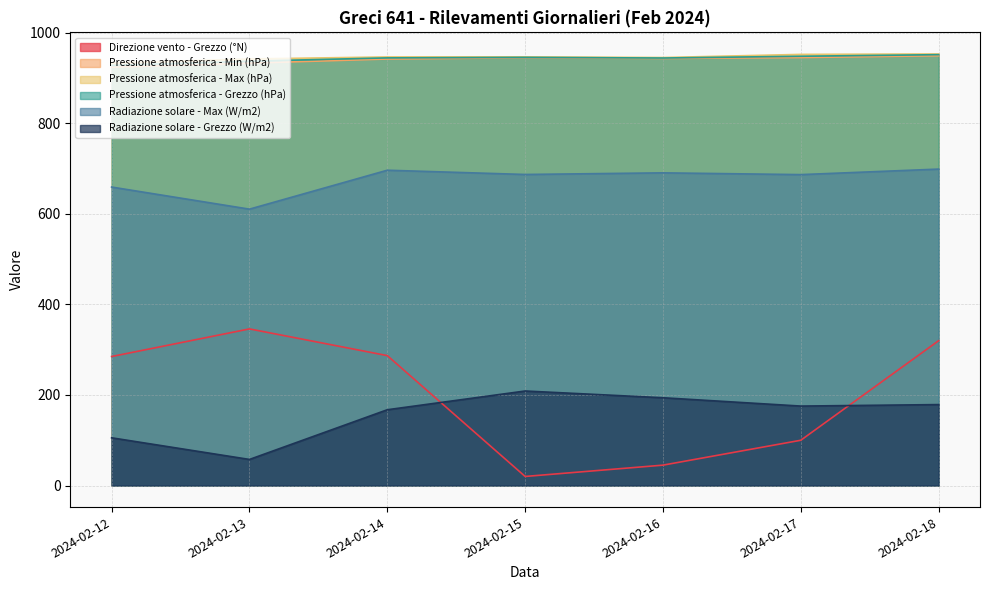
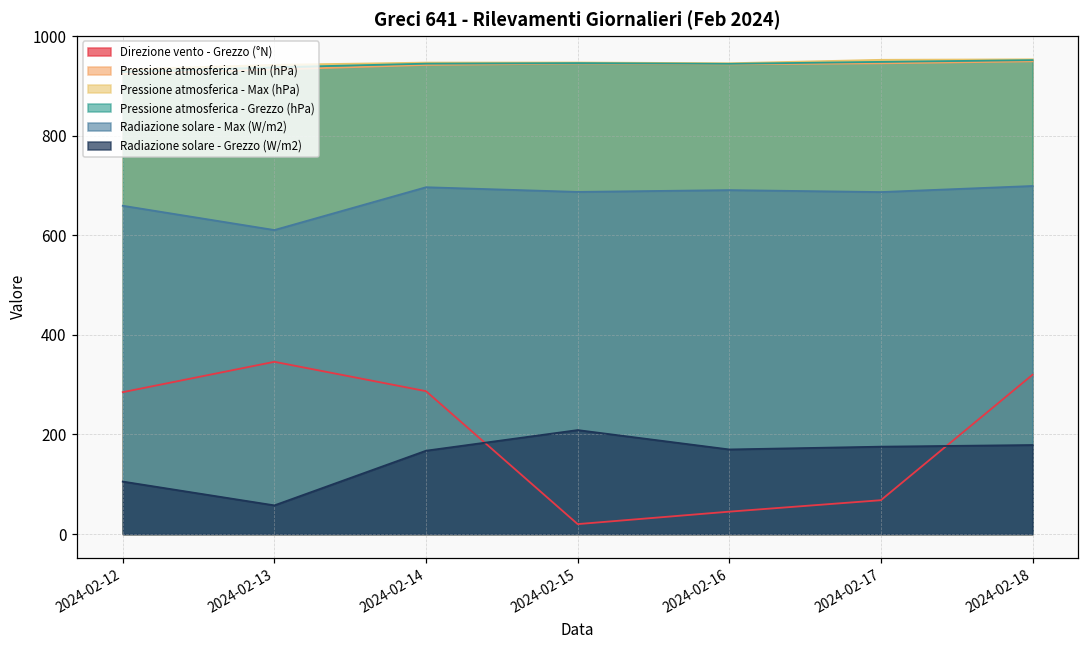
Radiazione solare - Grezzo (W/m2), 2024-02-16: 190 -> 170
Direzione vento - Grezzo (°N), 2024-02-17: 100 -> 70
